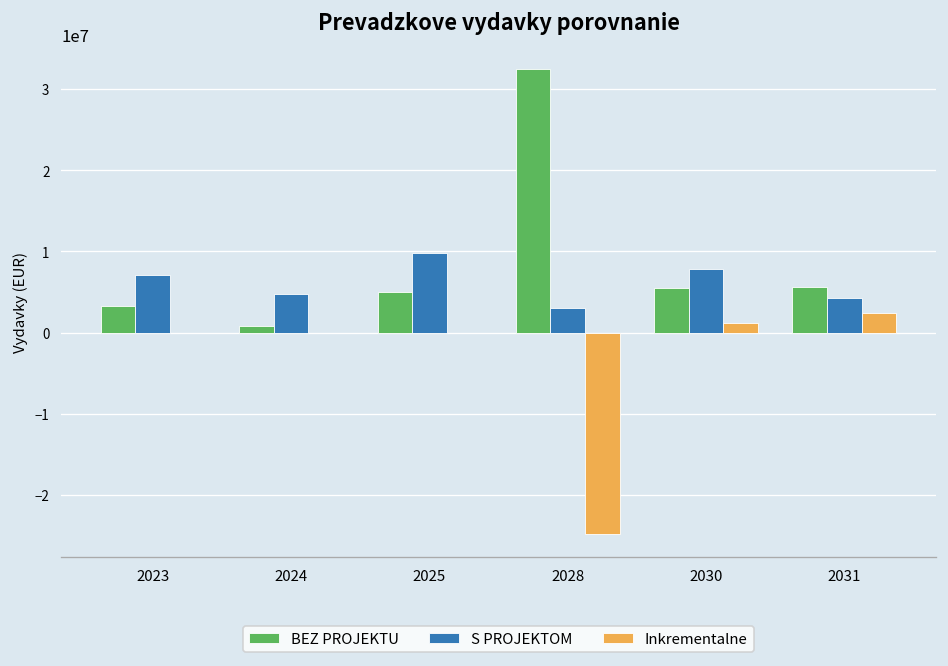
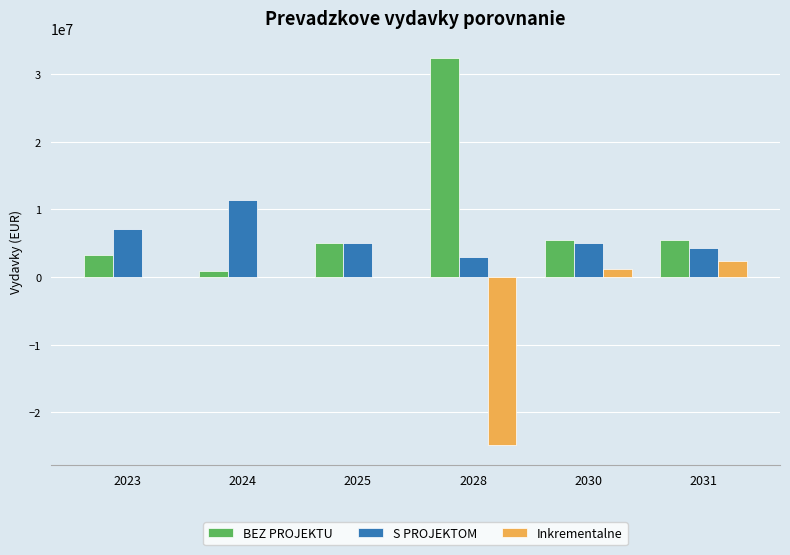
S PROJEKTOM, 2024: 5000000 -> 11000000
S PROJEKTOM, 2025: 10000000 -> 5000000
S PROJEKTOM, 2030: 8000000 -> 5000000
